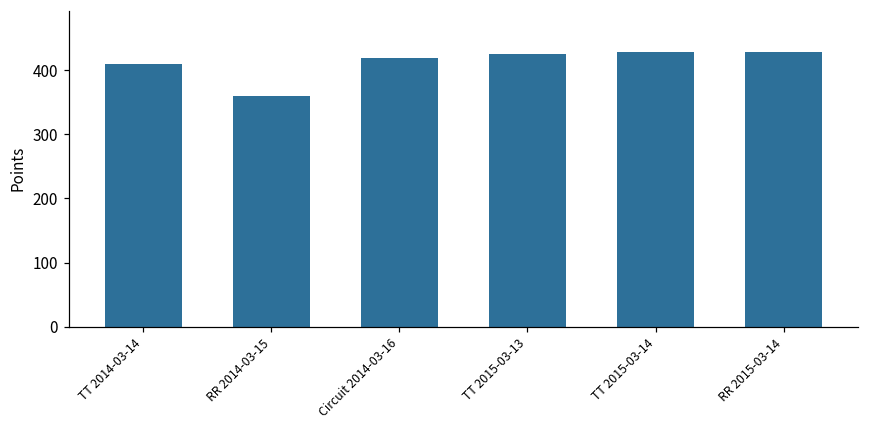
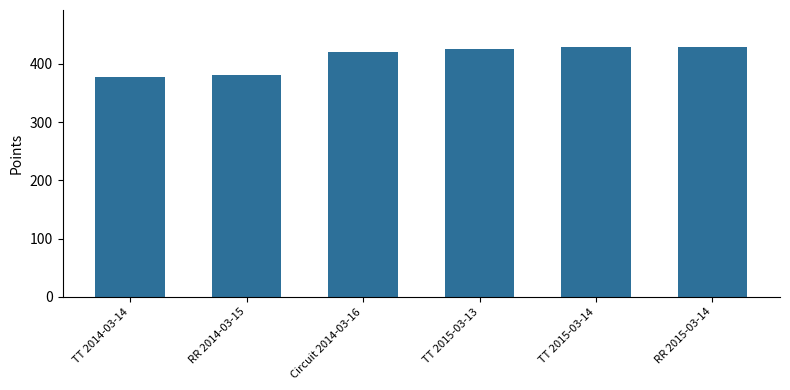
TT 2014-03-14: 410 -> 380
RR 2014-03-15: 360 -> 380
